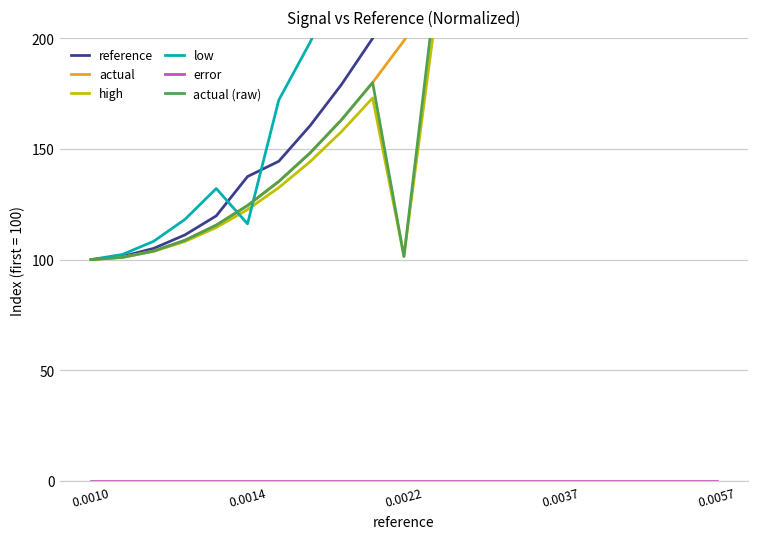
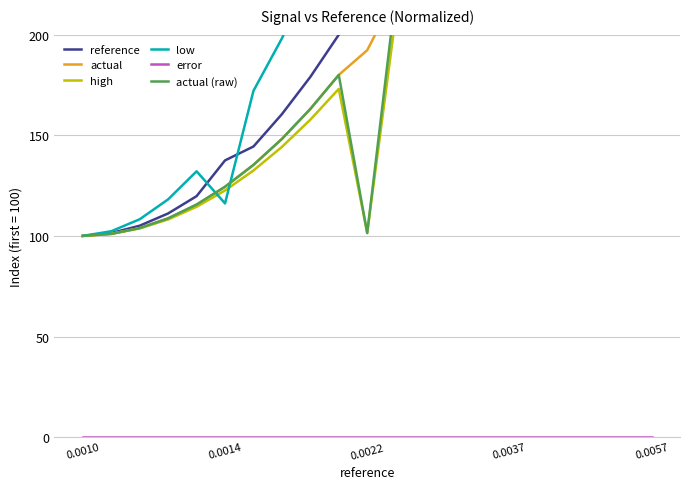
actual, 0.0022: 199 -> 192
